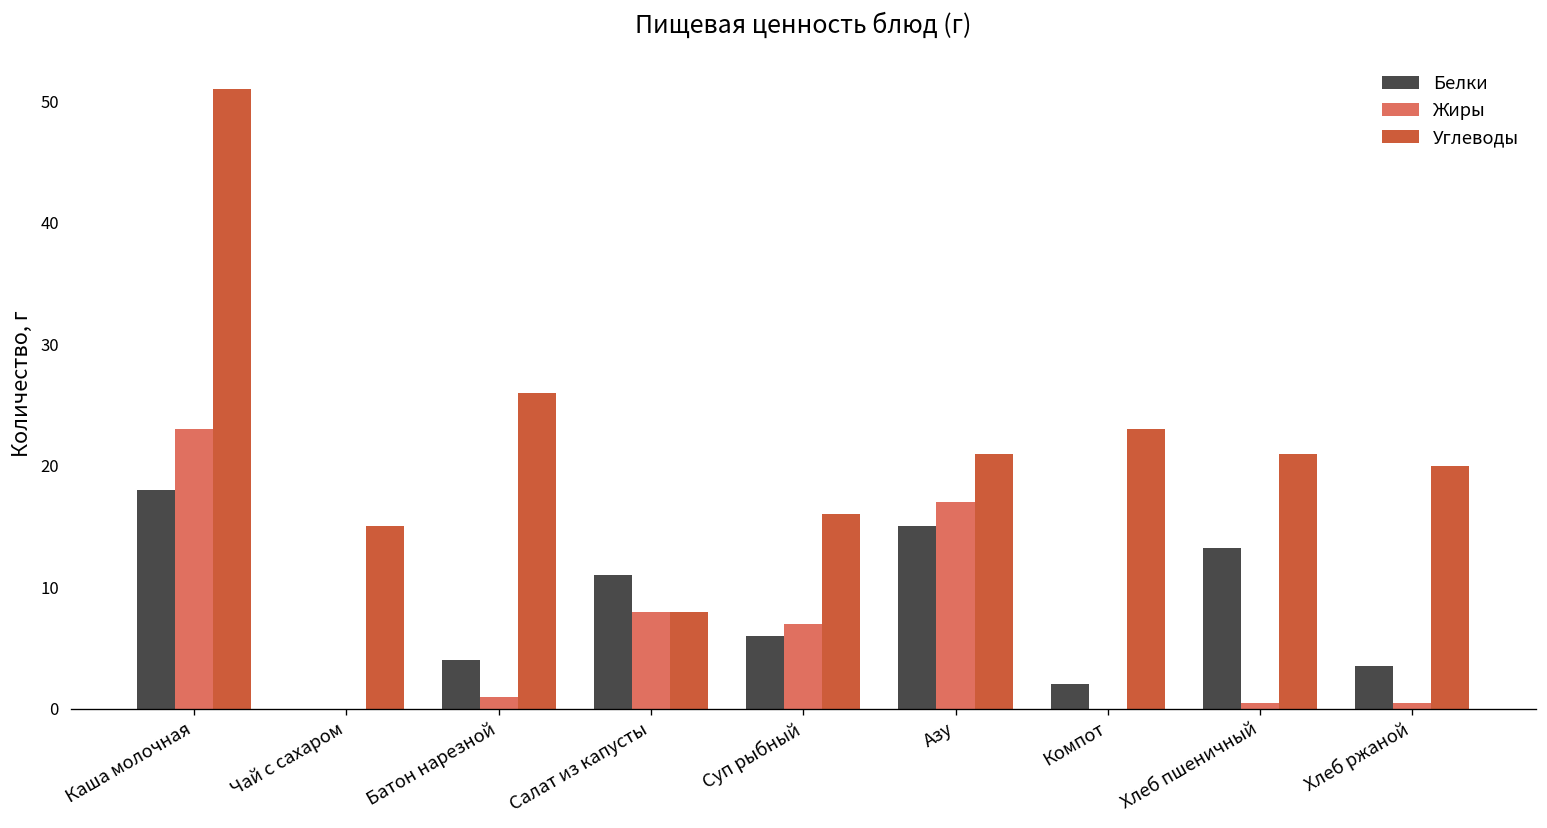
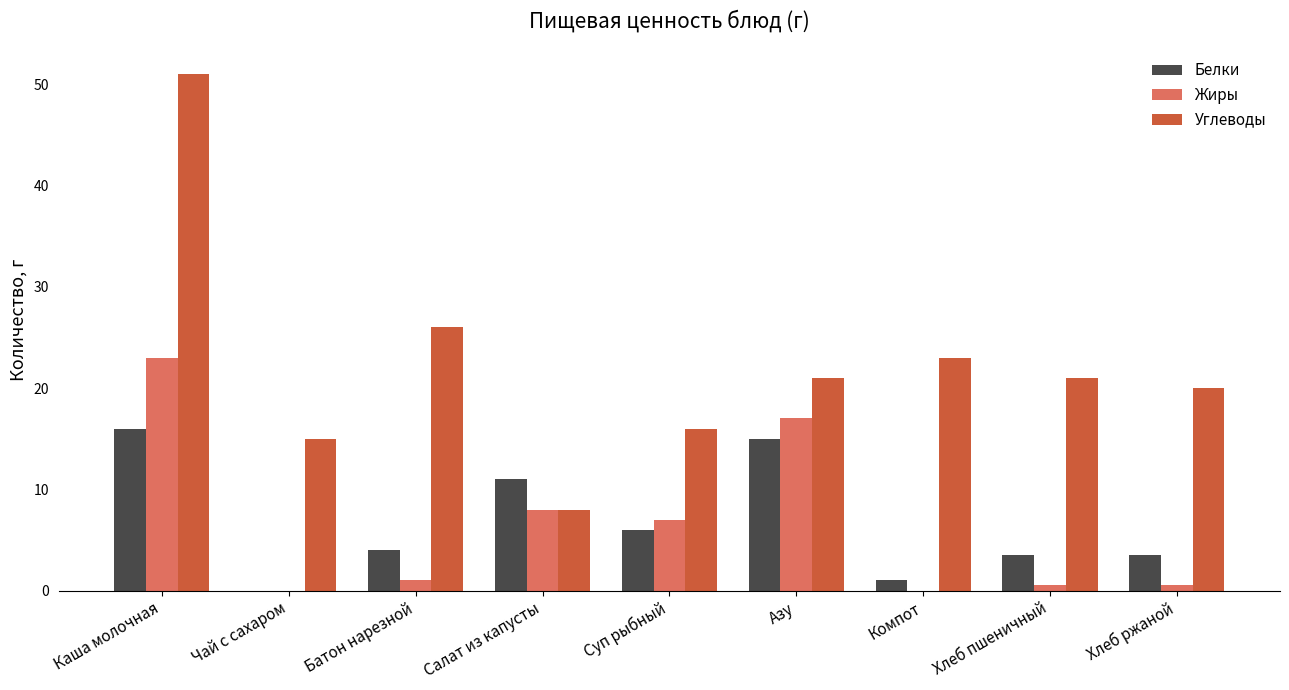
Белки, Каша молочная: 18 -> 16
Белки, Компот: 2 -> 1
Белки, Хлеб пшеничный: 13.2 -> 3.5
